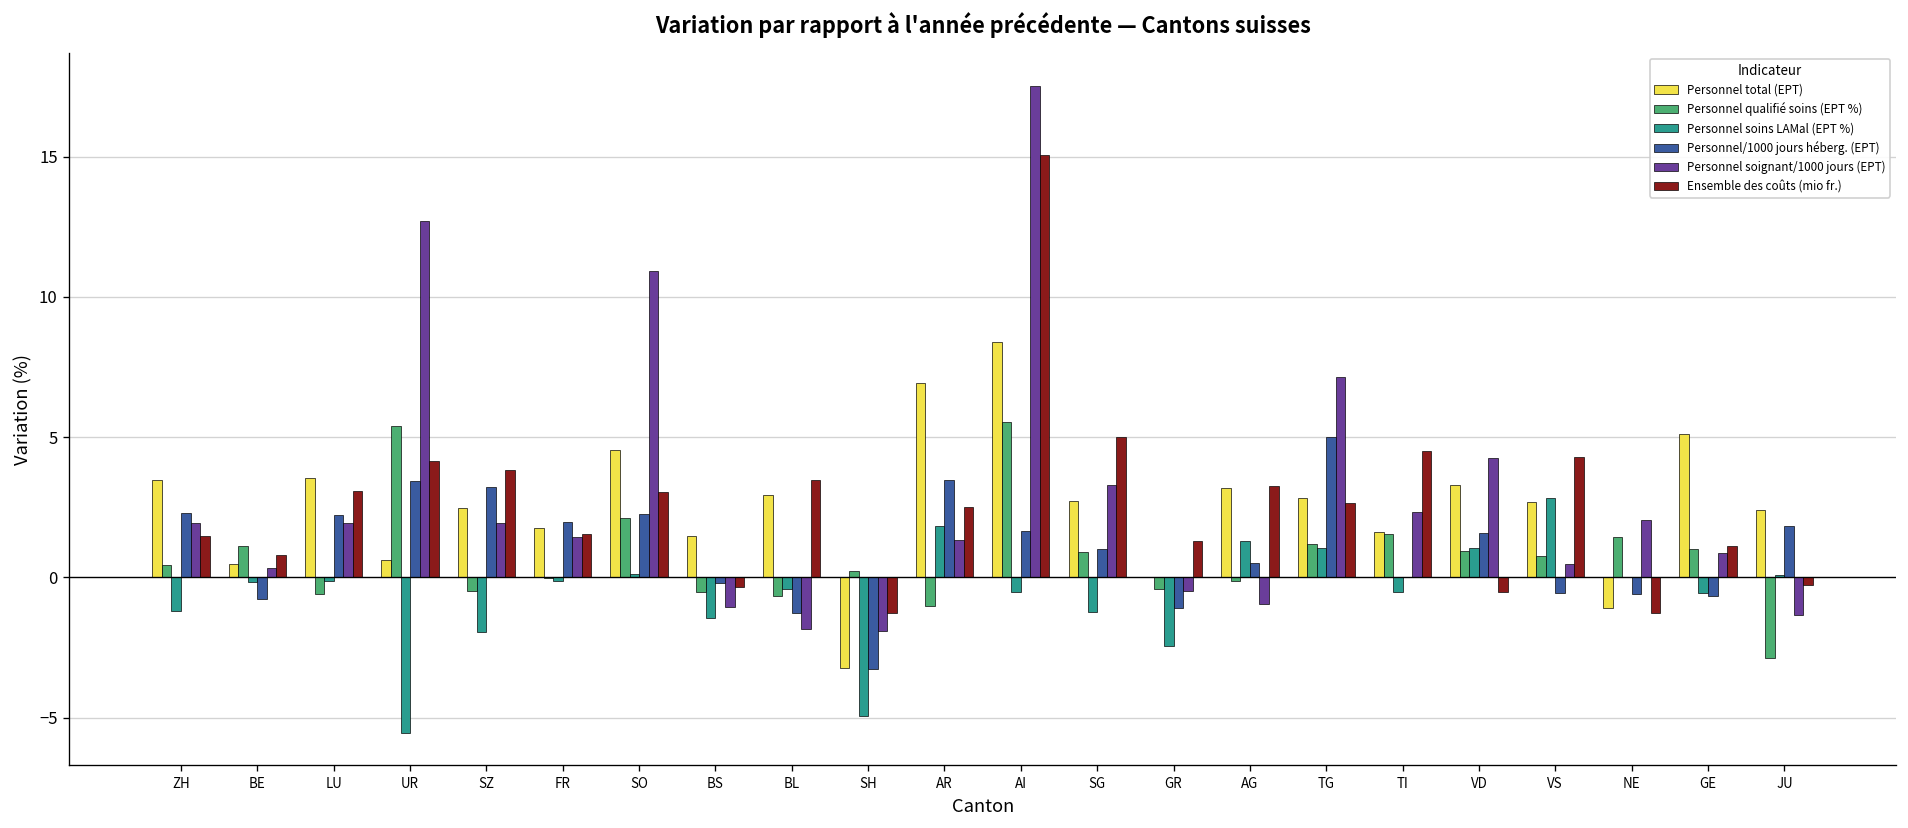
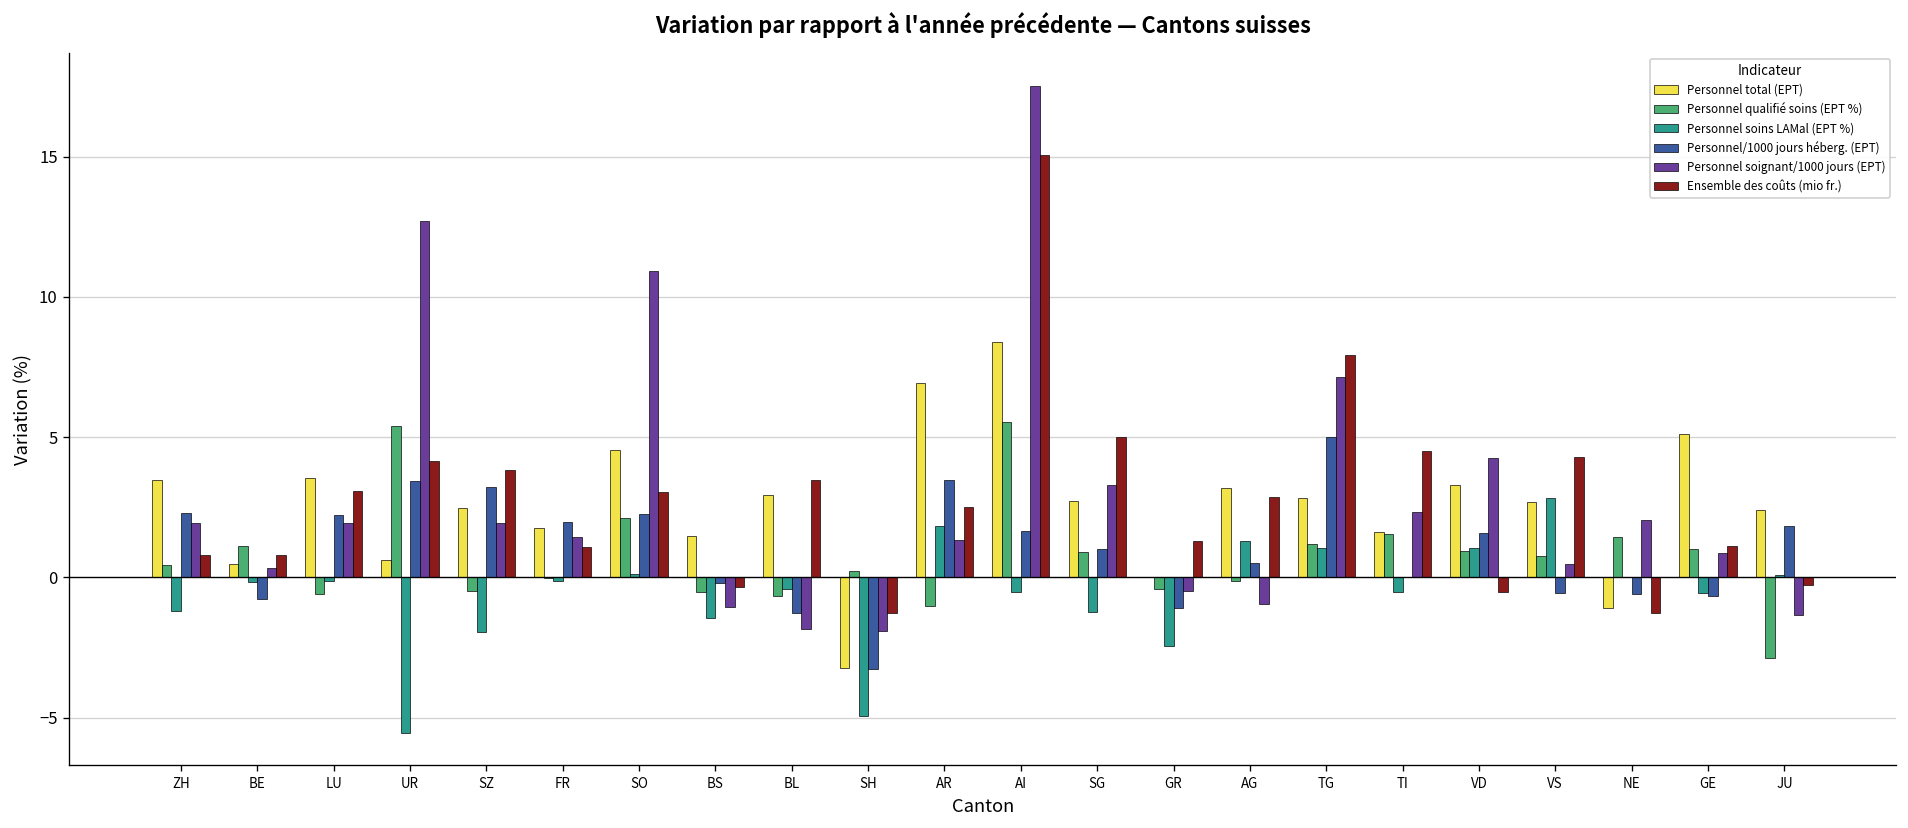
Ensemble des coûts (mio fr.), ZH: 1.5 -> 0.8
Ensemble des coûts (mio fr.), FR: 1.5 -> 1.1
Ensemble des coûts (mio fr.), AG: 3.3 -> 2.9
Ensemble des coûts (mio fr.), TG: 2.7 -> 7.9
